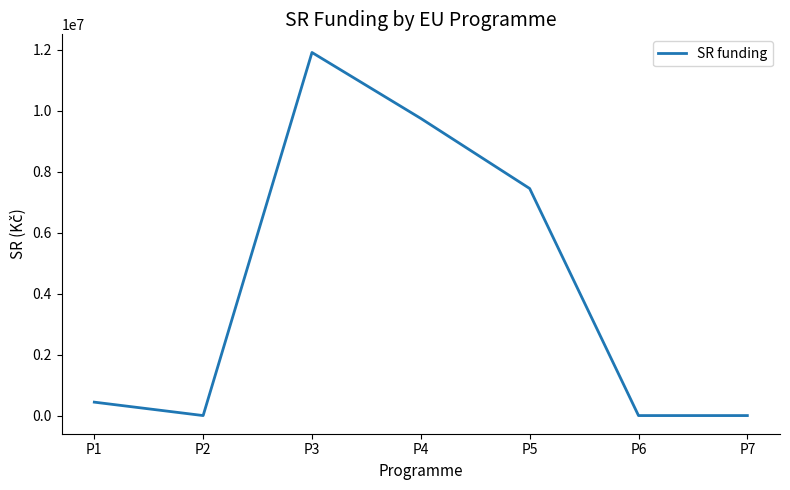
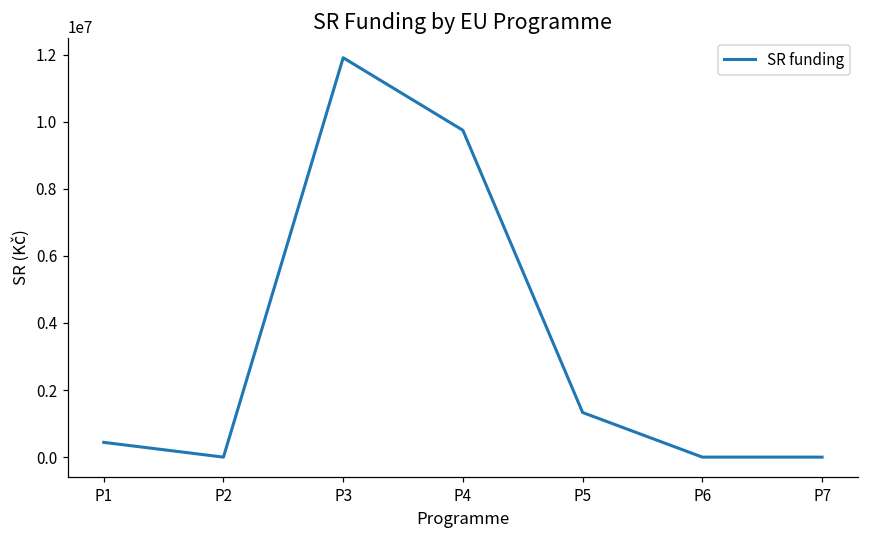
P5: 7400000 -> 1300000
